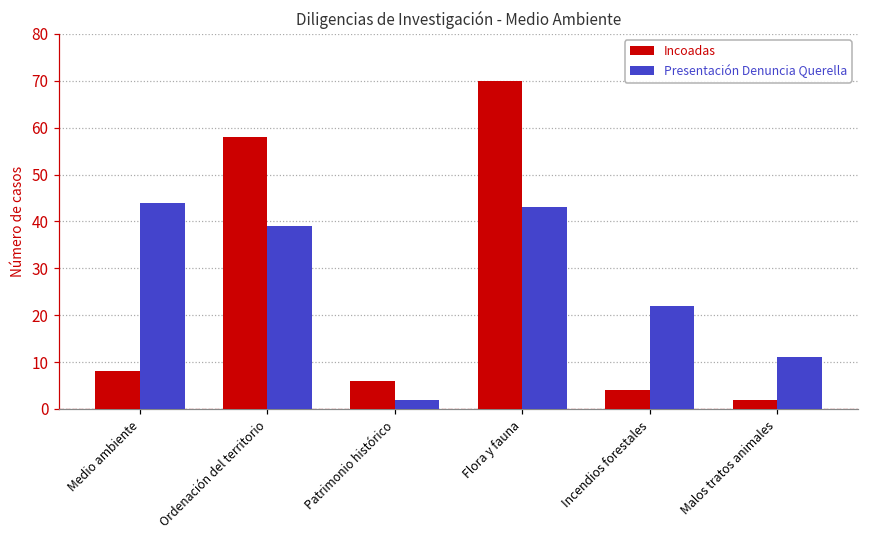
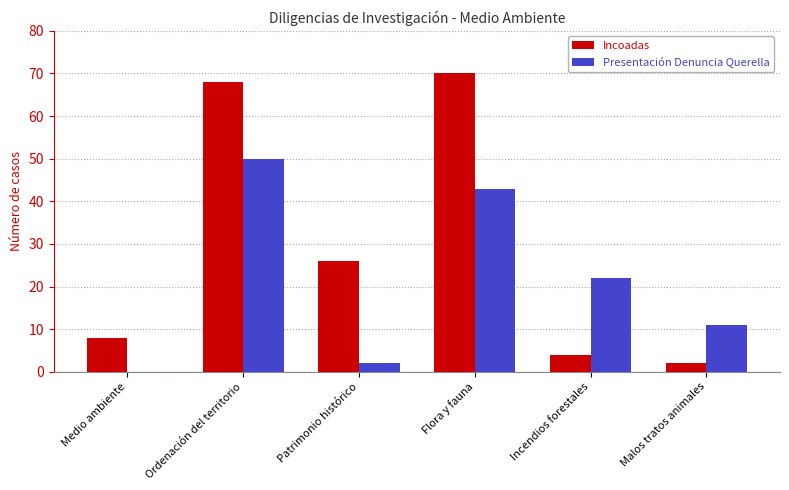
Presentación Denuncia Querella, Medio ambiente: 44 -> 0
Incoadas, Ordenación del territorio: 58 -> 68
Presentación Denuncia Querella, Ordenación del territorio: 39 -> 50
Incoadas, Patrimonio histórico: 6 -> 26
